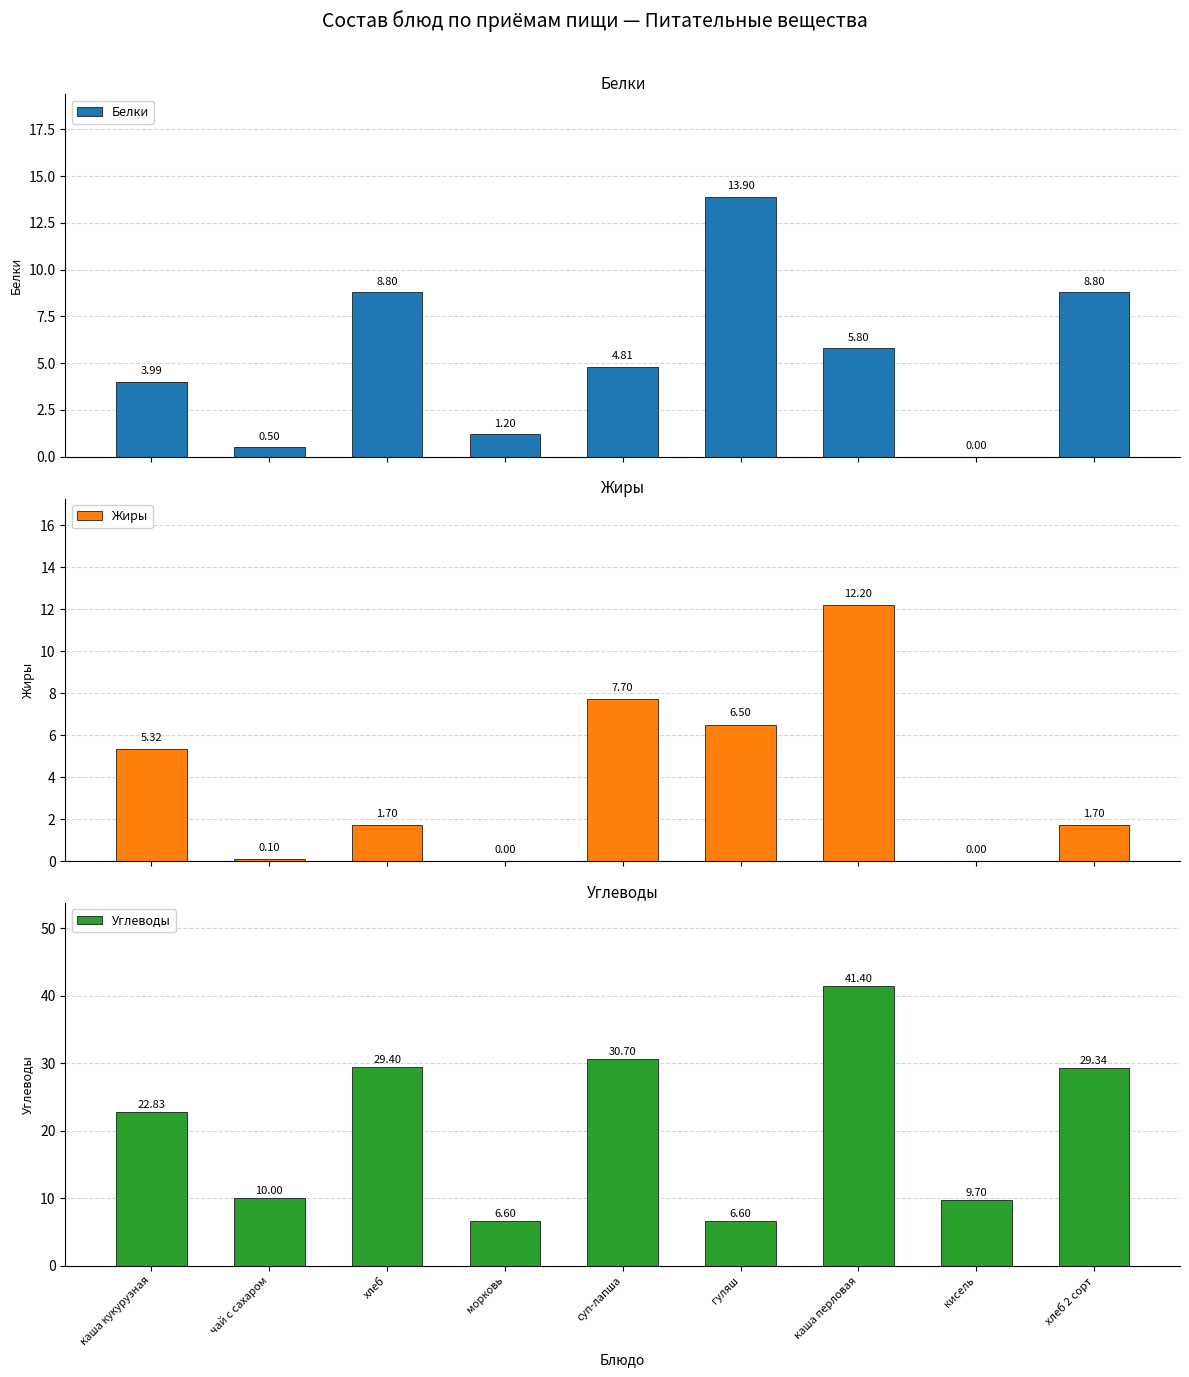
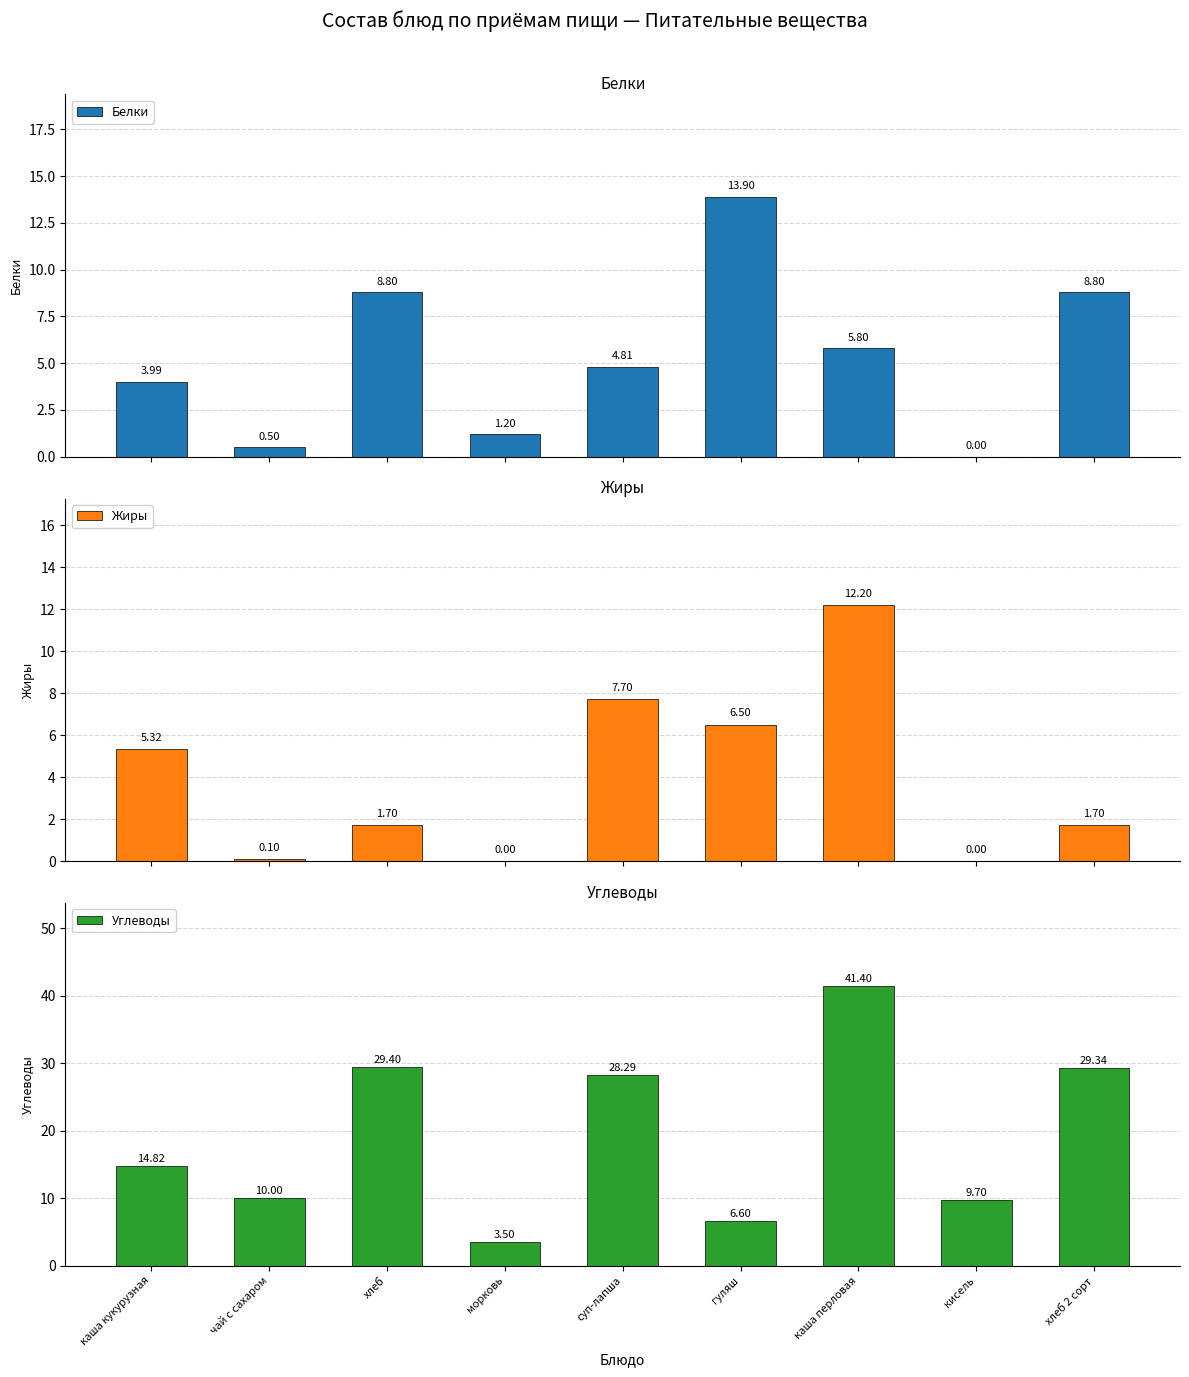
Углеводы, каша кукурузная: 22.83 -> 14.82
Углеводы, морковь: 6.60 -> 3.50
Углеводы, суп-лапша: 30.70 -> 28.29
